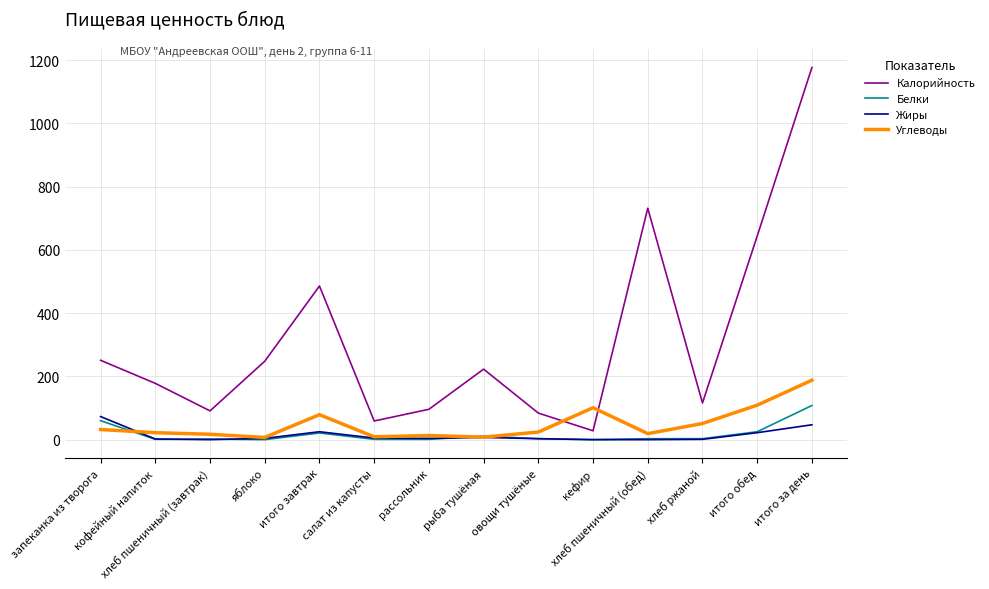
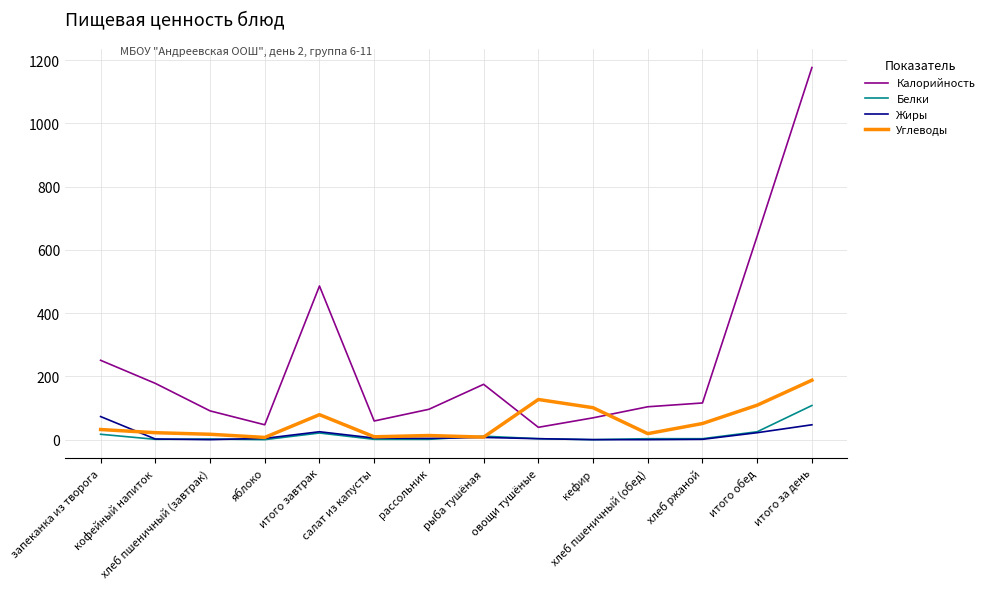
Белки, запеканка из творога: 60 -> 20
Калорийность, яблоко: 250 -> 50
Калорийность, рыба тушёная: 220 -> 180
Калорийность, овощи тушёные: 80 -> 40
Углеводы, овощи тушёные: 20 -> 130
Калорийность, кефир: 30 -> 70
Калорийность, хлеб пшеничный (обед): 730 -> 100
